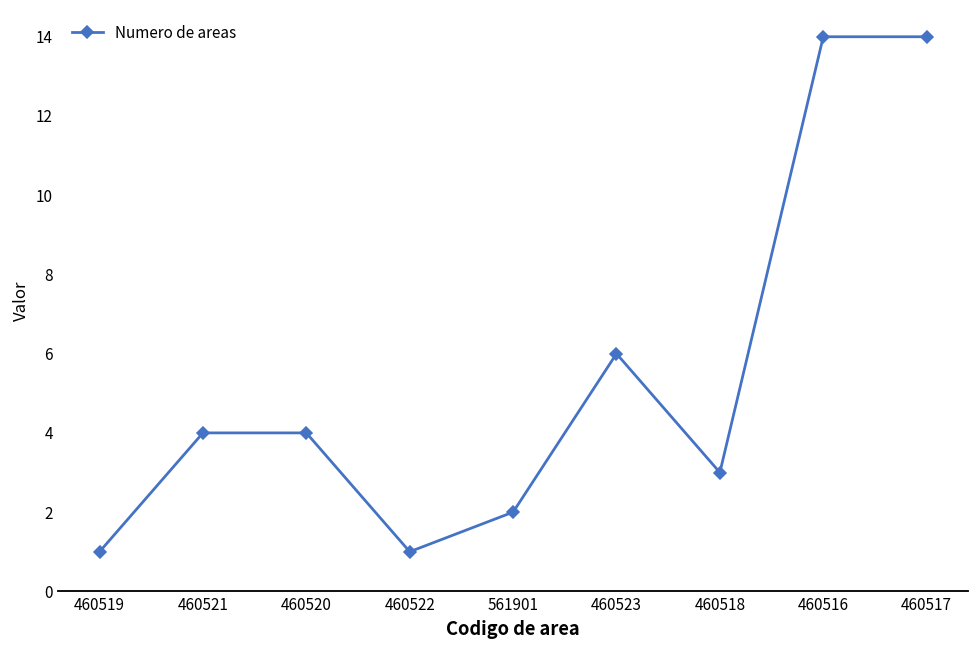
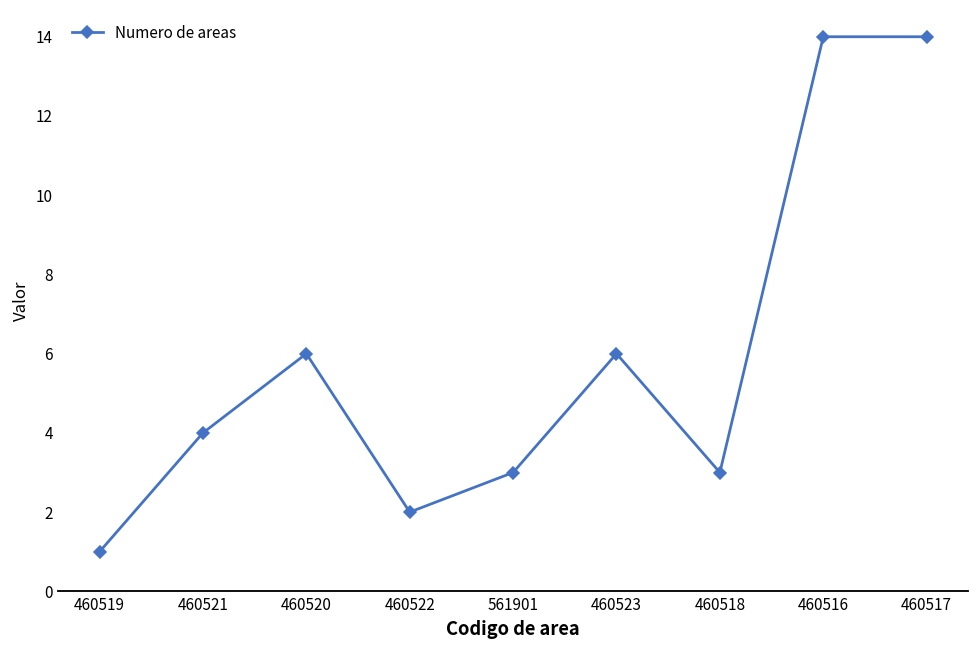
460520: 4 -> 6
460522: 1 -> 2
561901: 2 -> 3
